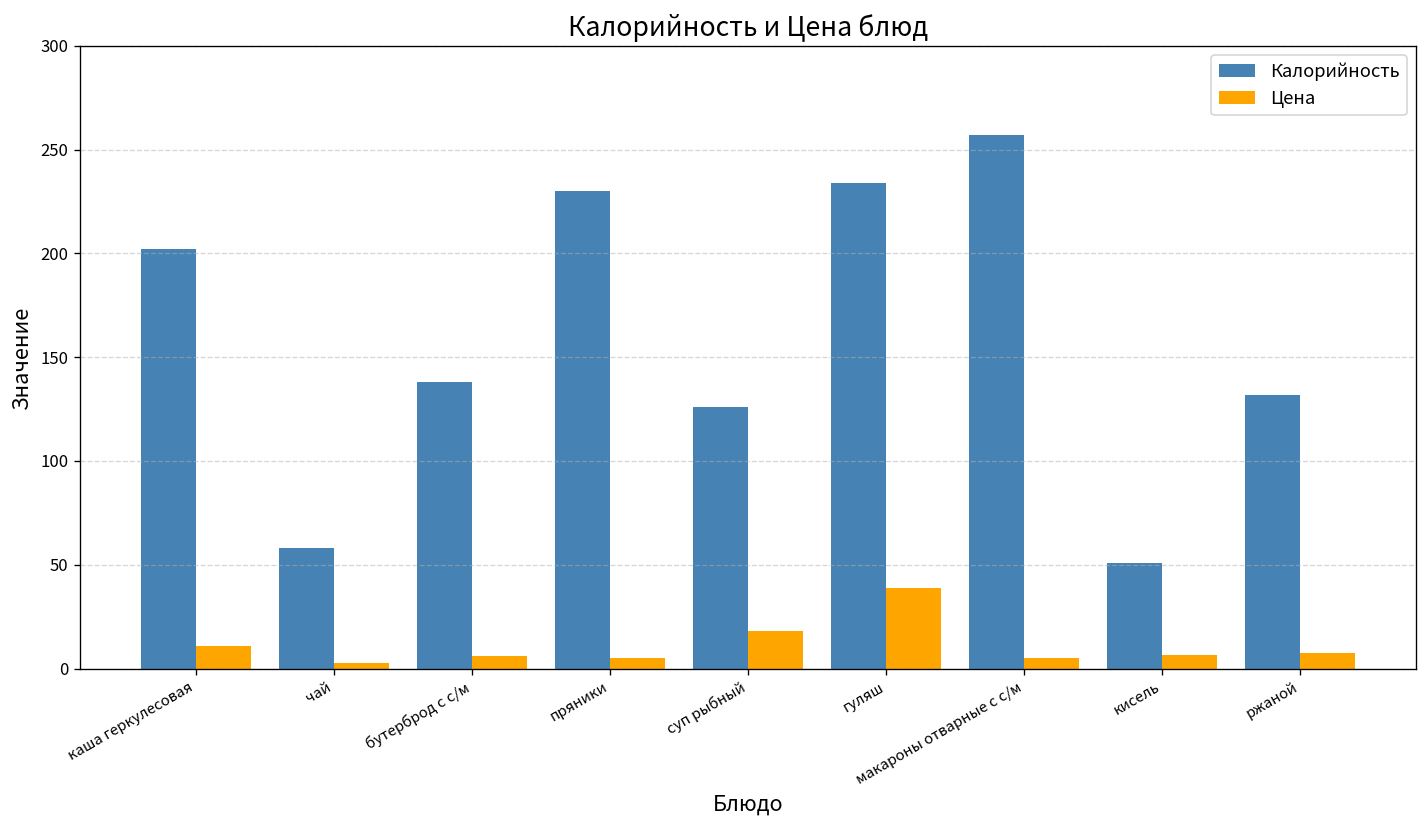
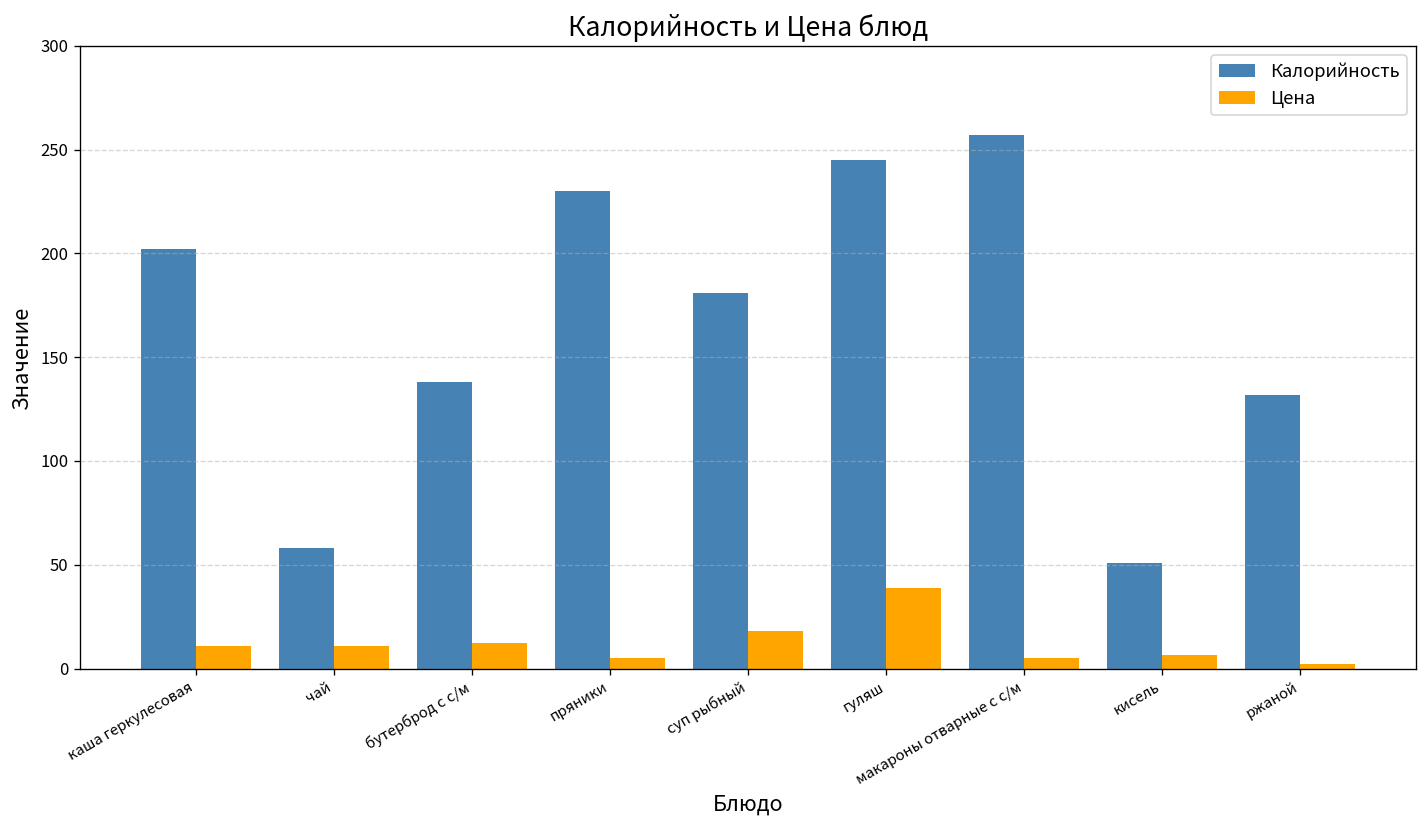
Цена, чай: 3 -> 11
Цена, бутерброд с с/м: 6 -> 13
Калорийность, суп рыбный: 126 -> 181
Калорийность, гуляш: 234 -> 245
Цена, ржаной: 8 -> 2
